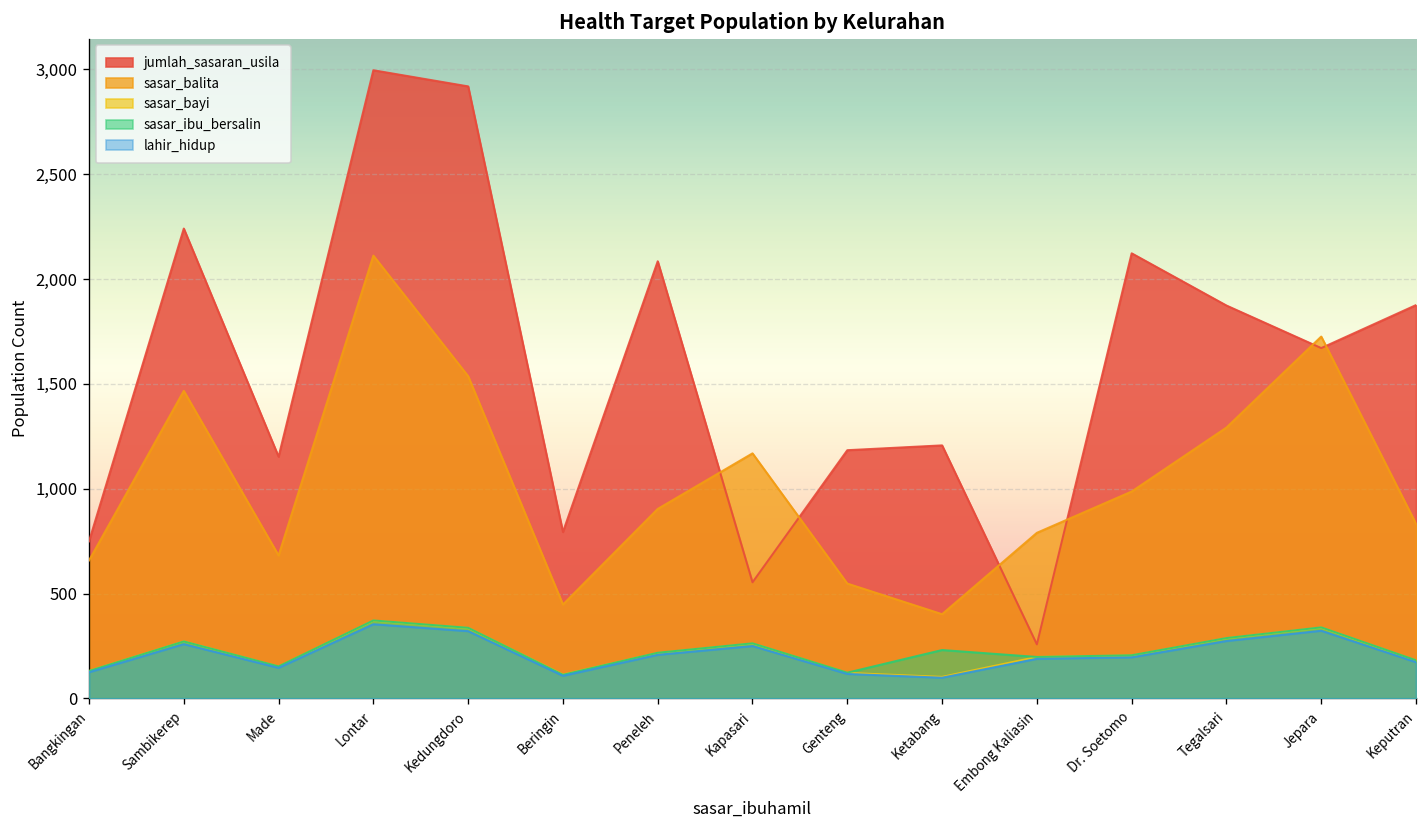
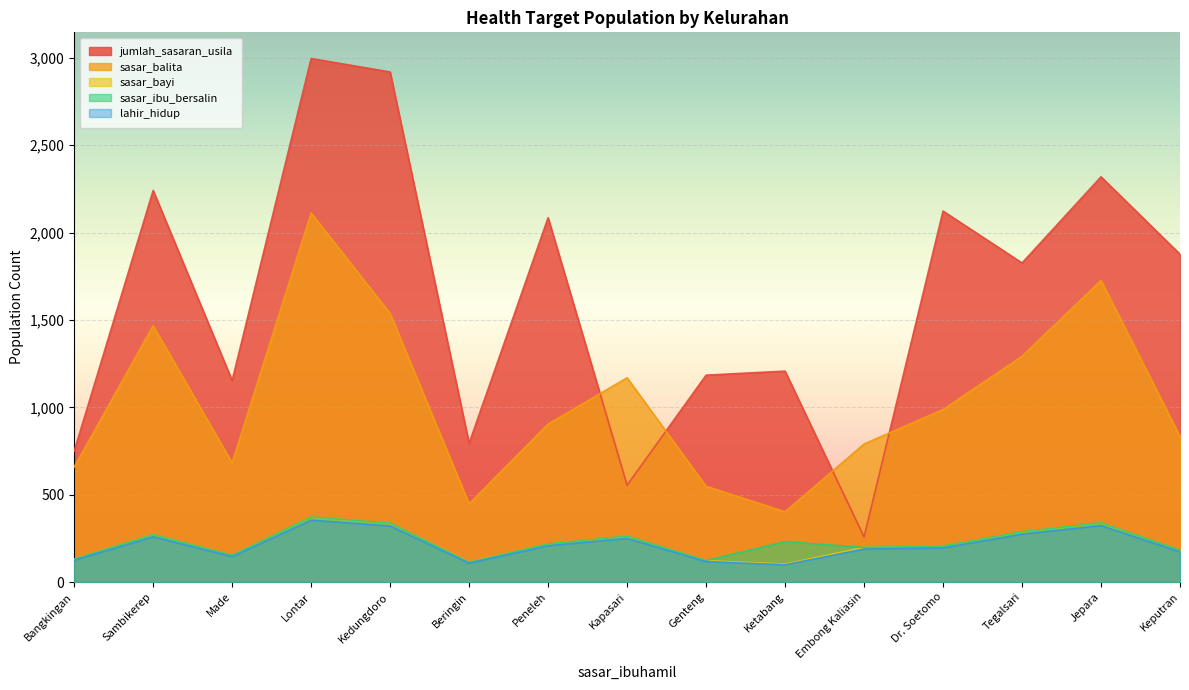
jumlah_sasaran_usila, Tegalsari: 1,870 -> 1,830
jumlah_sasaran_usila, Jepara: 1,670 -> 2,320
